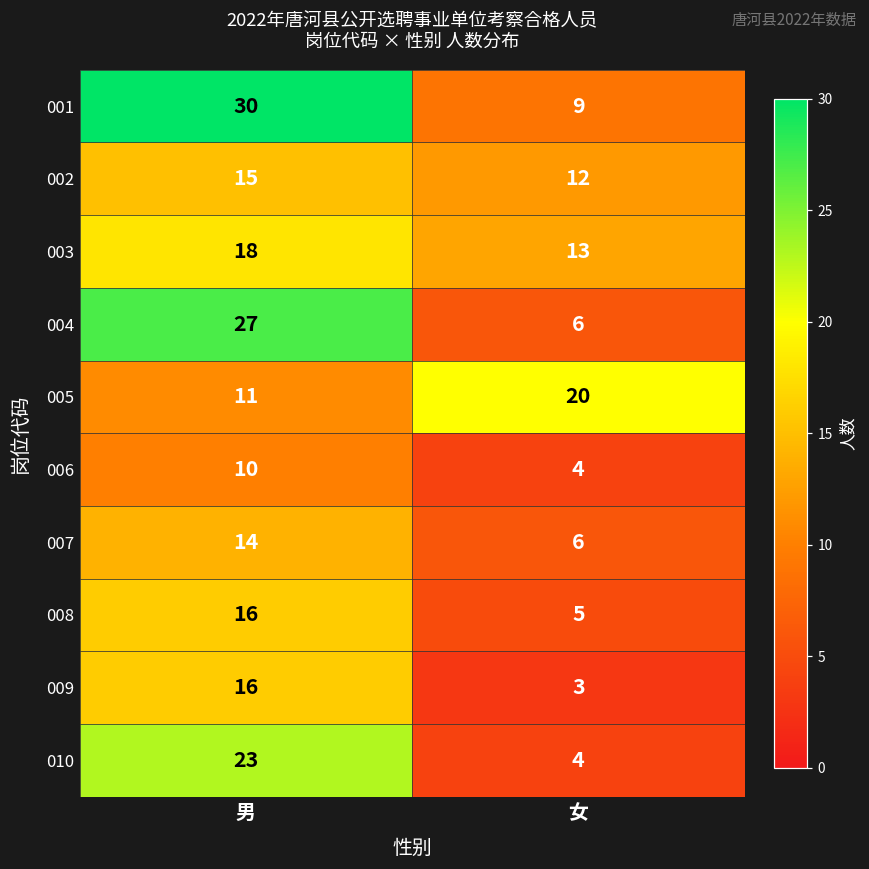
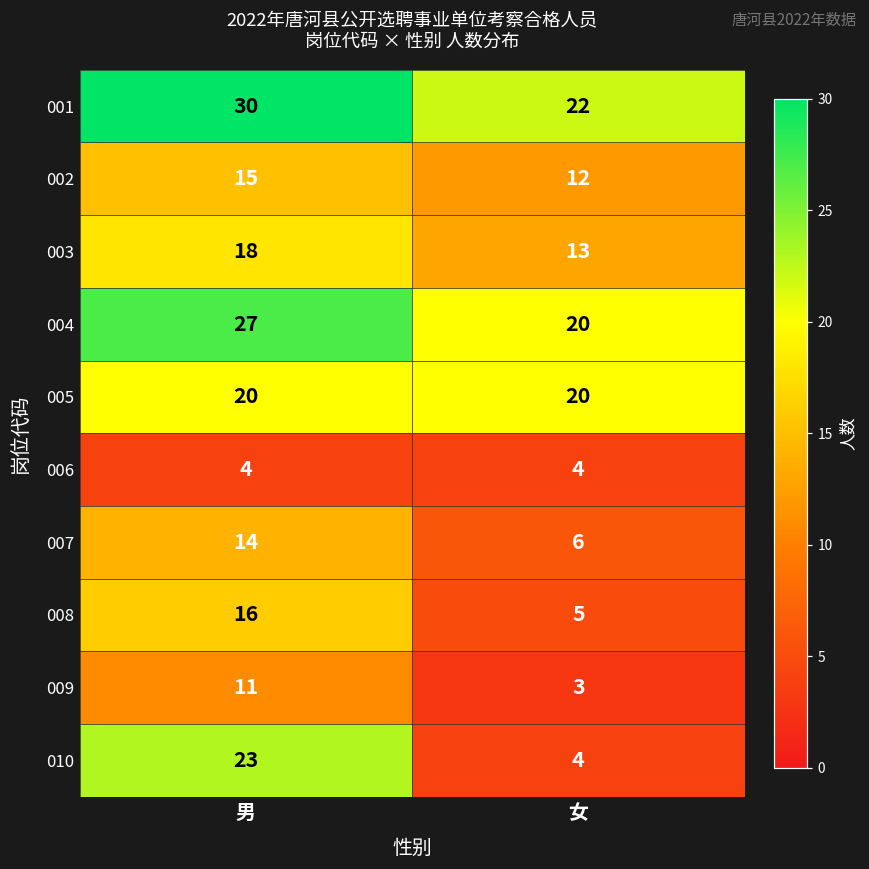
001, 女: 9 -> 22
004, 女: 6 -> 20
005, 男: 11 -> 20
006, 男: 10 -> 4
009, 男: 16 -> 11
